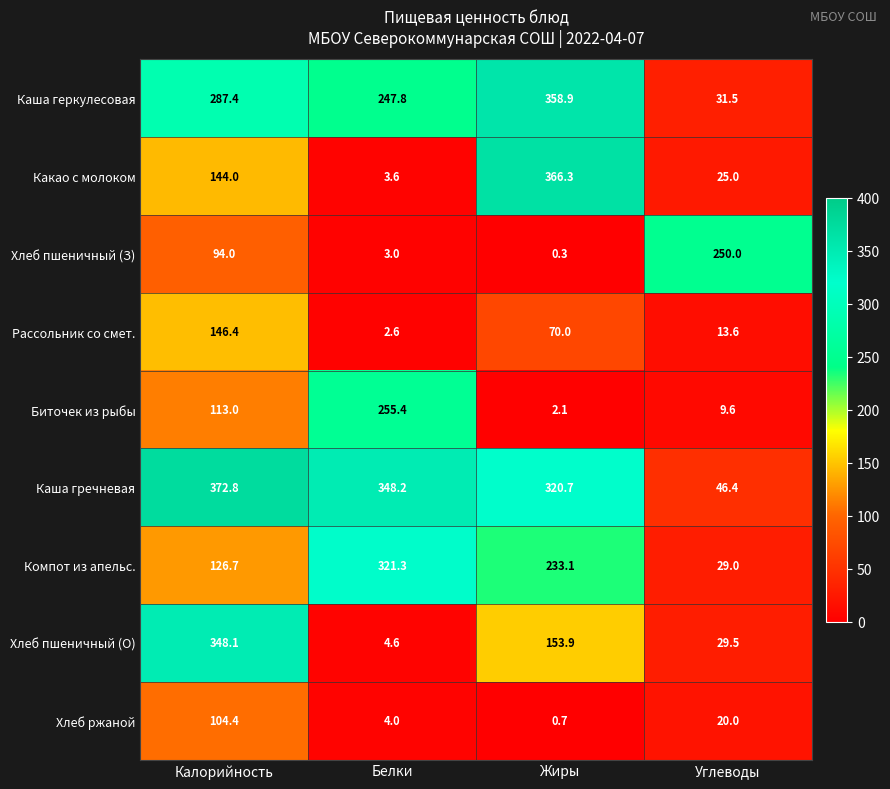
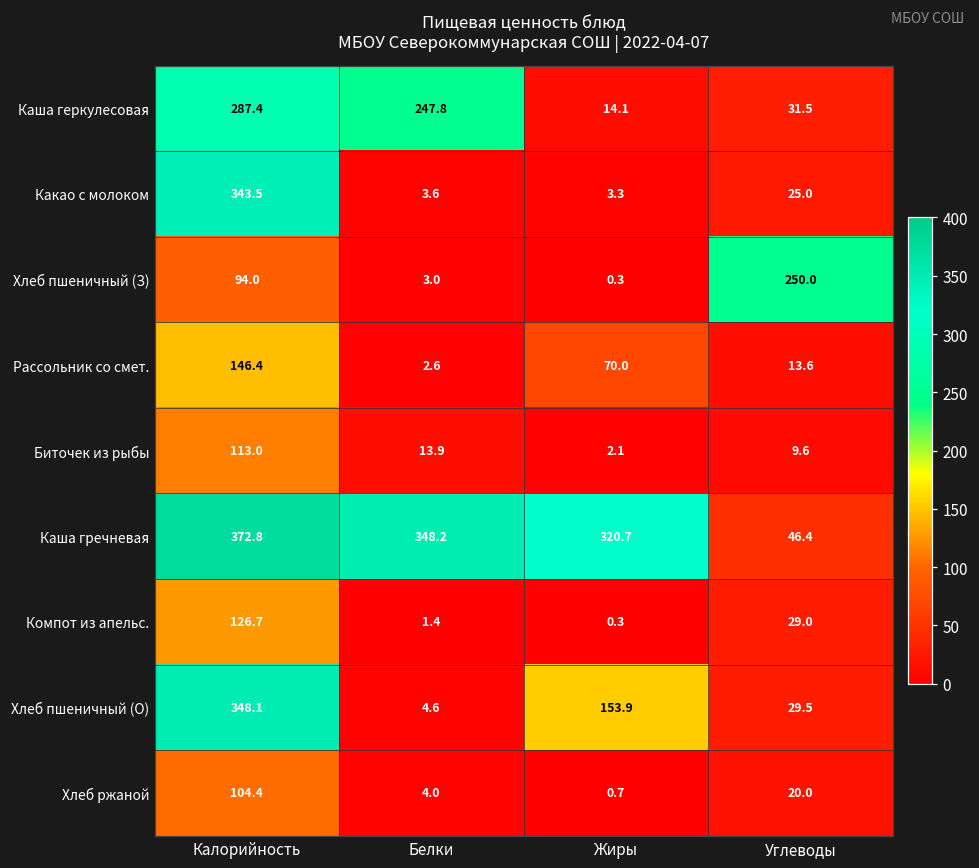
Каша геркулесовая, Жиры: 358.9 -> 14.1
Какао с молоком, Калорийность: 144.0 -> 343.5
Какао с молоком, Жиры: 366.3 -> 3.3
Биточек из рыбы, Белки: 255.4 -> 13.9
Компот из апельс., Белки: 321.3 -> 1.4
Компот из апельс., Жиры: 233.1 -> 0.3
